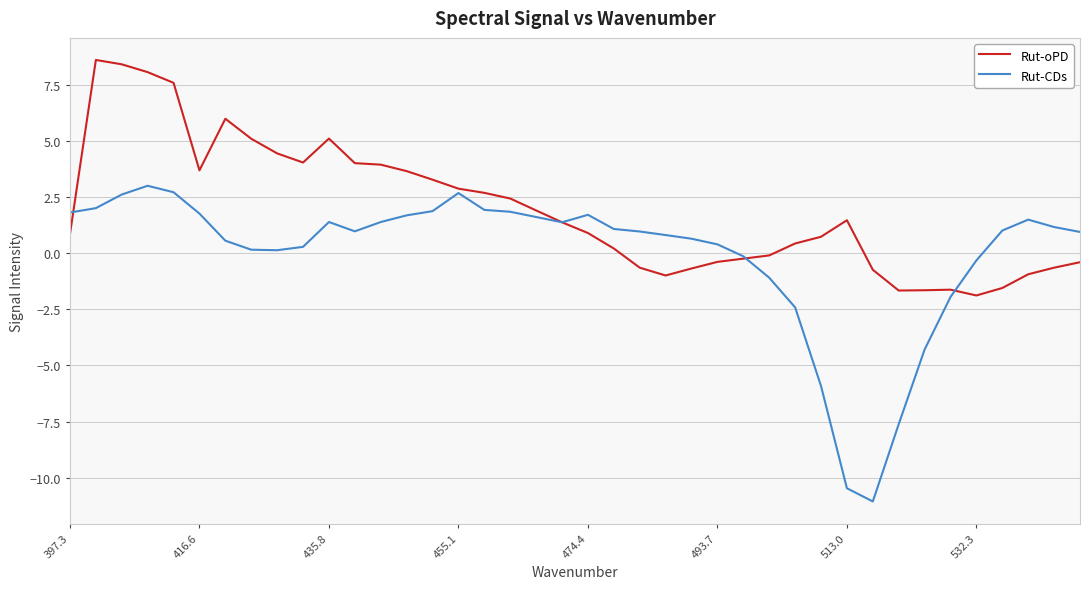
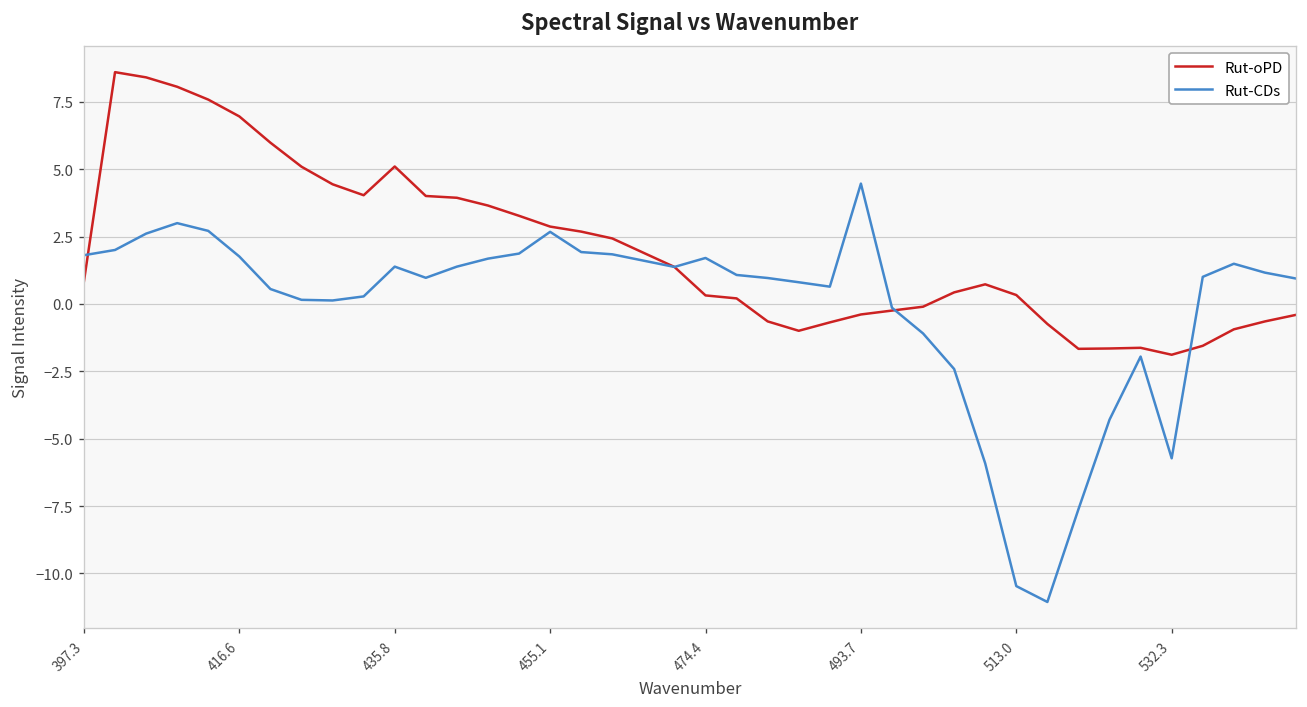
Rut-oPD, 416.6: 3.7 -> 7.0
Rut-oPD, 474.4: 0.9 -> 0.3
Rut-CDs, 493.7: 0.4 -> 4.5
Rut-oPD, 513.0: 1.5 -> 0.3
Rut-CDs, 532.3: -0.3 -> -5.7
